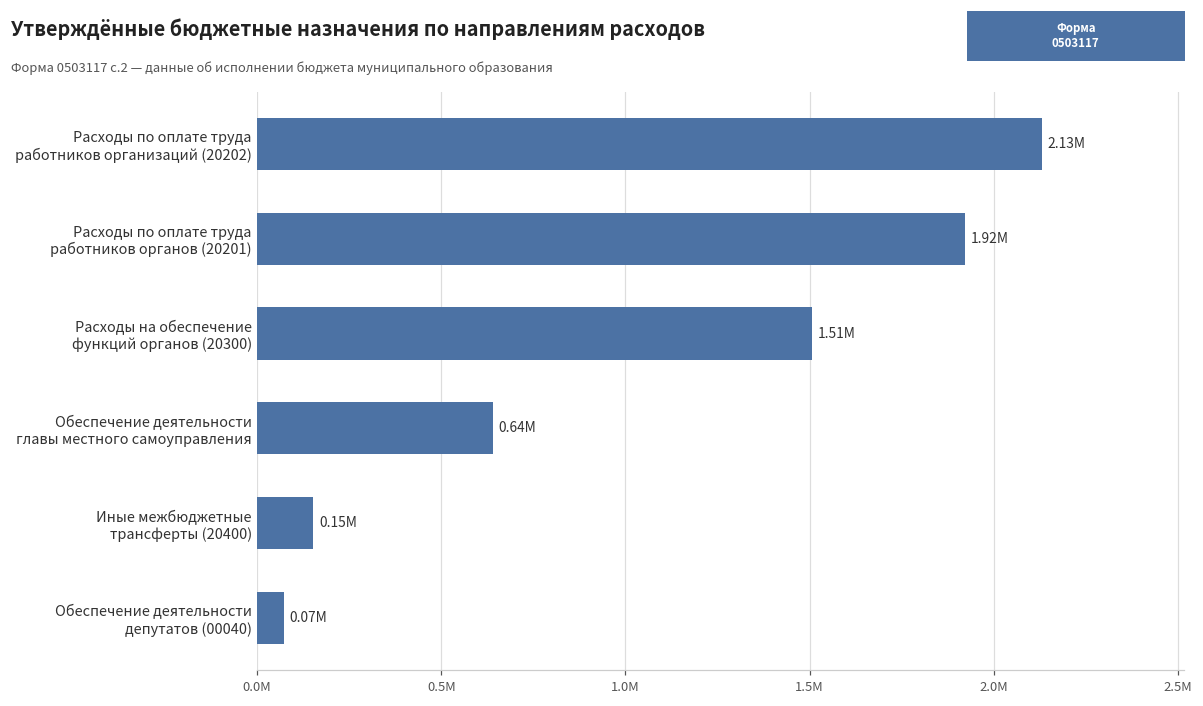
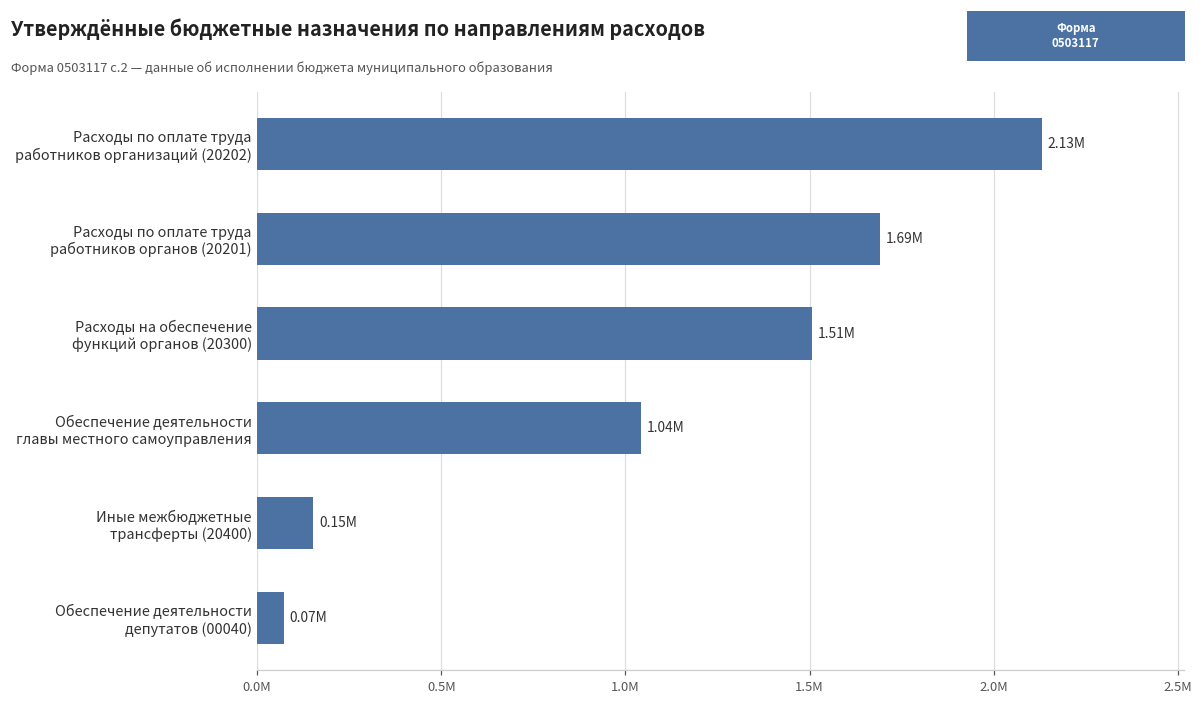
Расходы по оплате труда работников органов (20201): 1.92M -> 1.69M
Обеспечение деятельности главы местного самоуправления: 0.64M -> 1.04M
